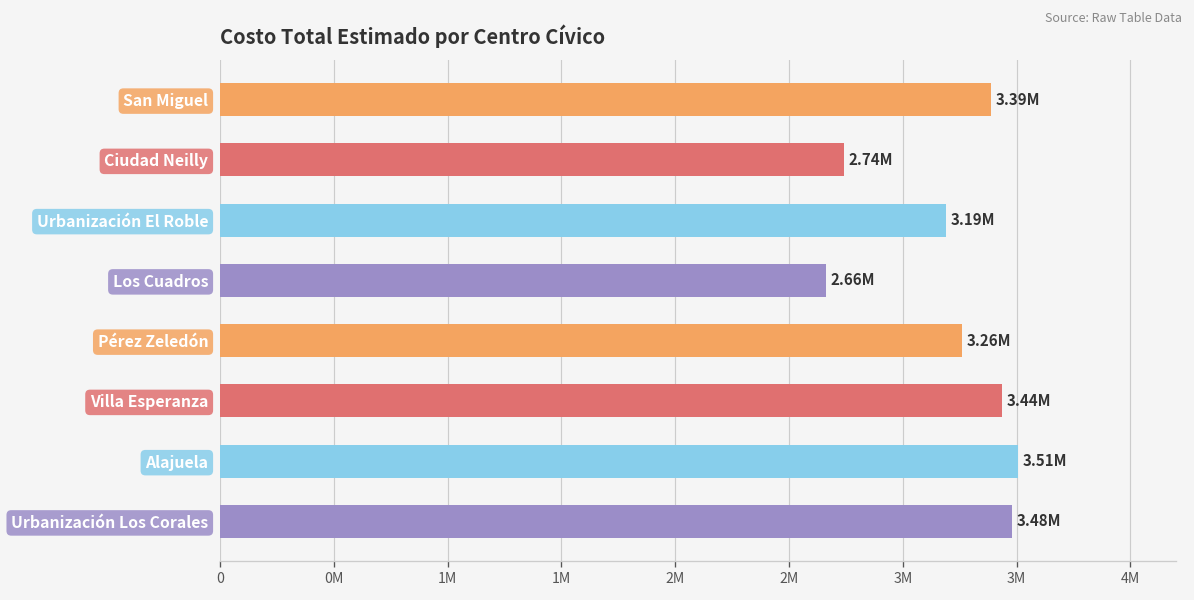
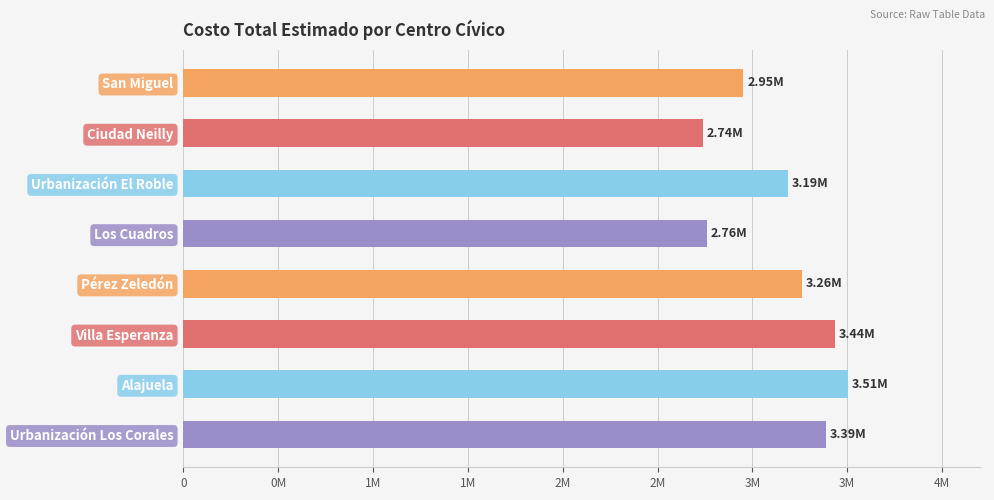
San Miguel: 3.39M -> 2.95M
Los Cuadros: 2.66M -> 2.76M
Urbanización Los Corales: 3.48M -> 3.39M
